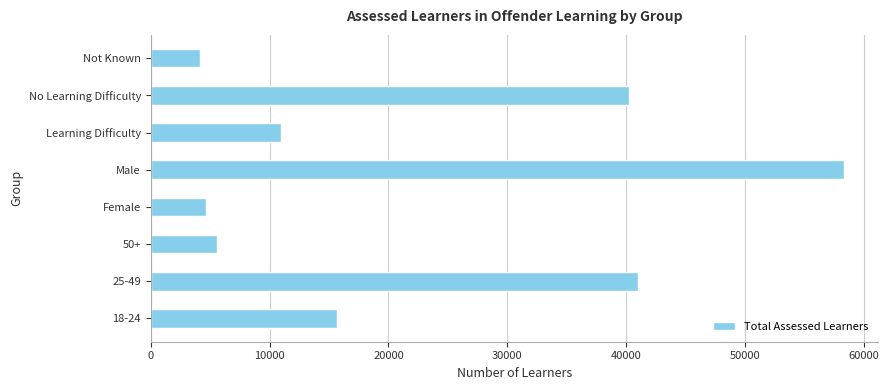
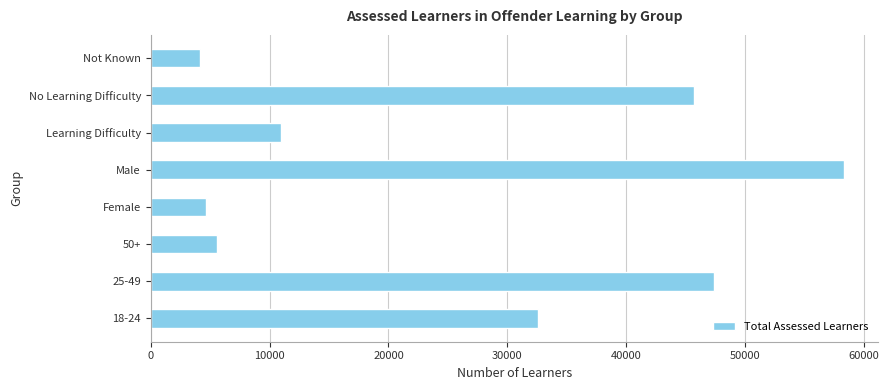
No Learning Difficulty: 40200 -> 45700
25-49: 41000 -> 47400
18-24: 15700 -> 32500
